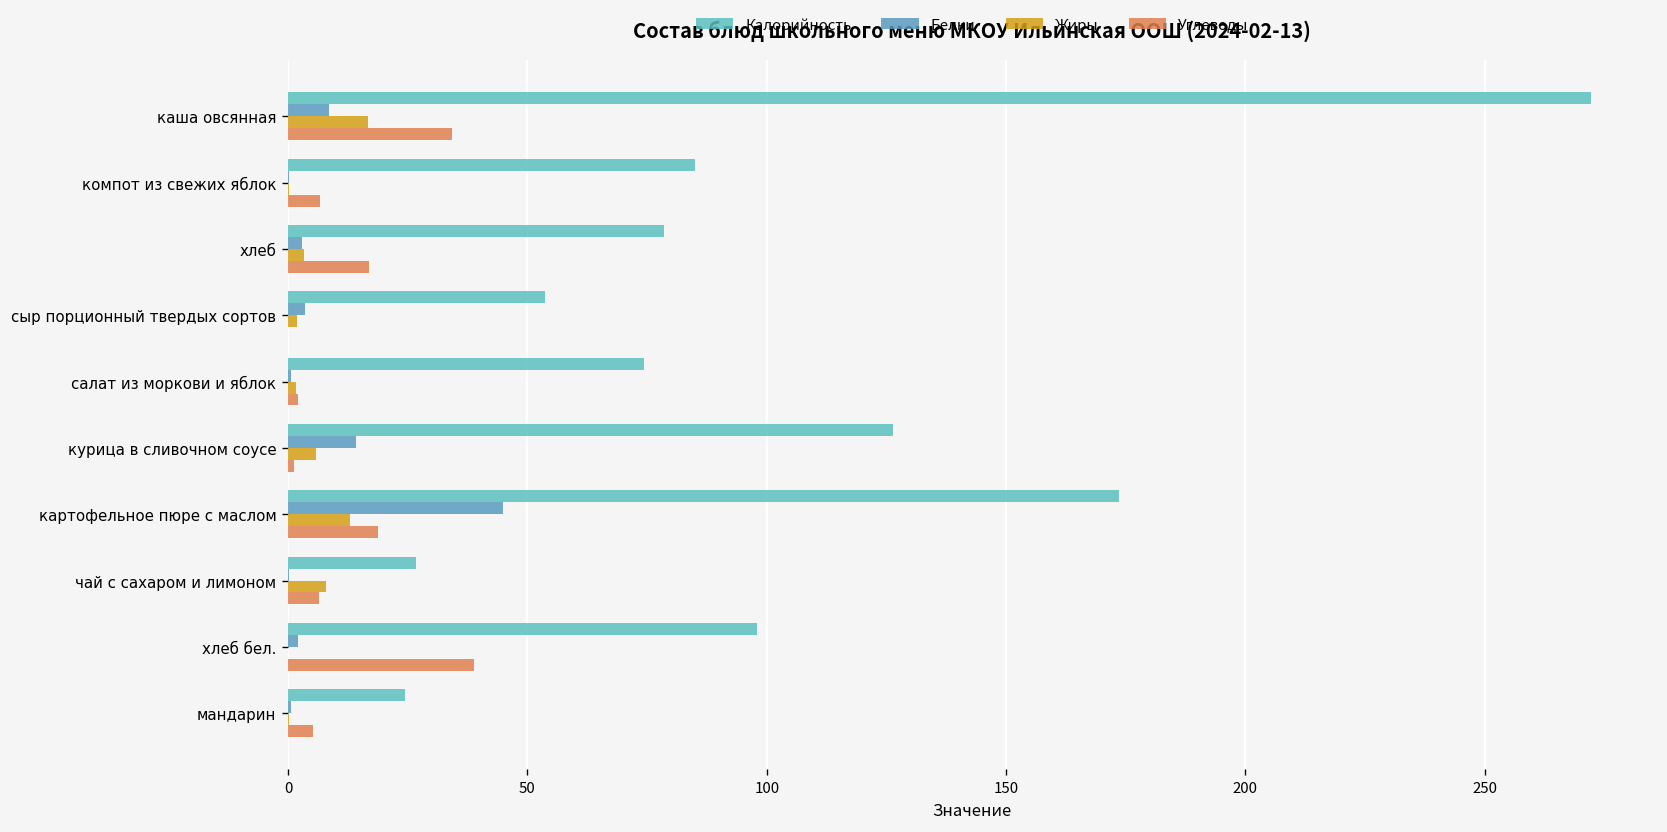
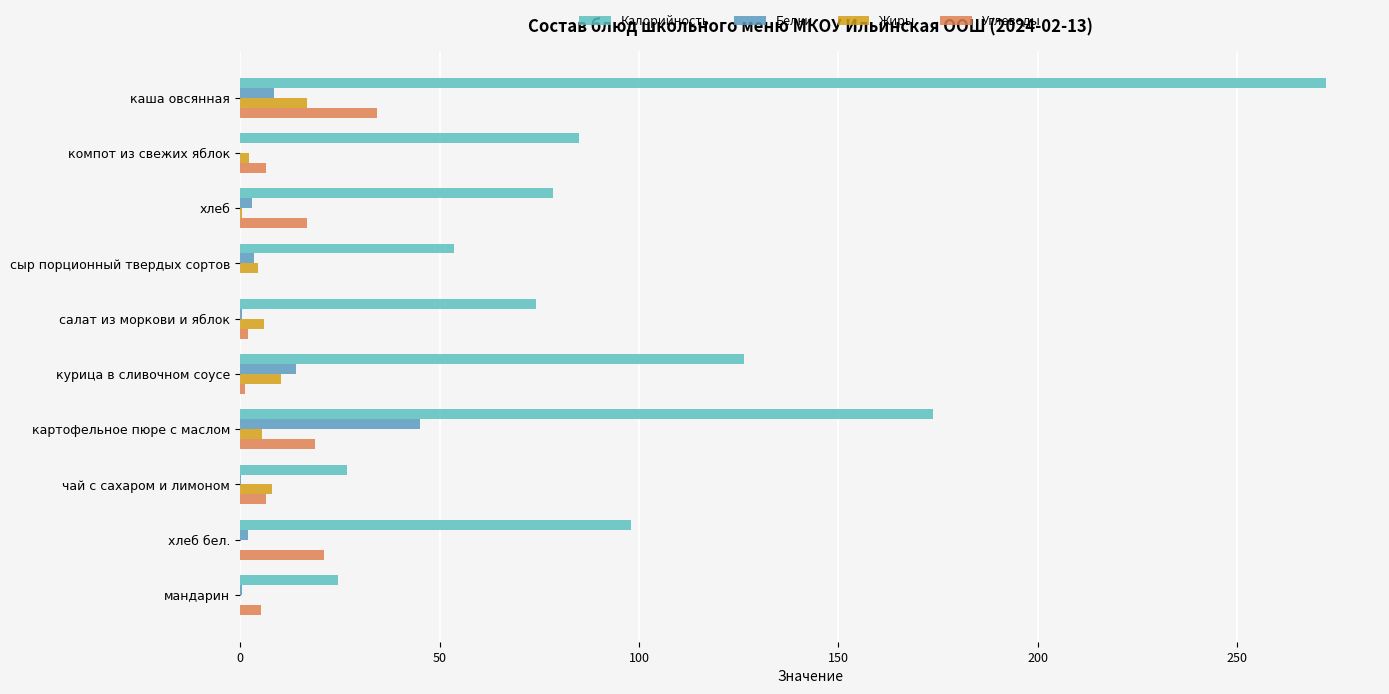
Жиры, компот из свежих яблок: 0 -> 2
Жиры, хлеб: 3 -> 0
Жиры, сыр порционный твердых сортов: 2 -> 4
Жиры, салат из моркови и яблок: 2 -> 6
Жиры, курица в сливочном соусе: 6 -> 10
Жиры, картофельное пюре с маслом: 13 -> 6
Углеводы, хлеб бел.: 39 -> 21
